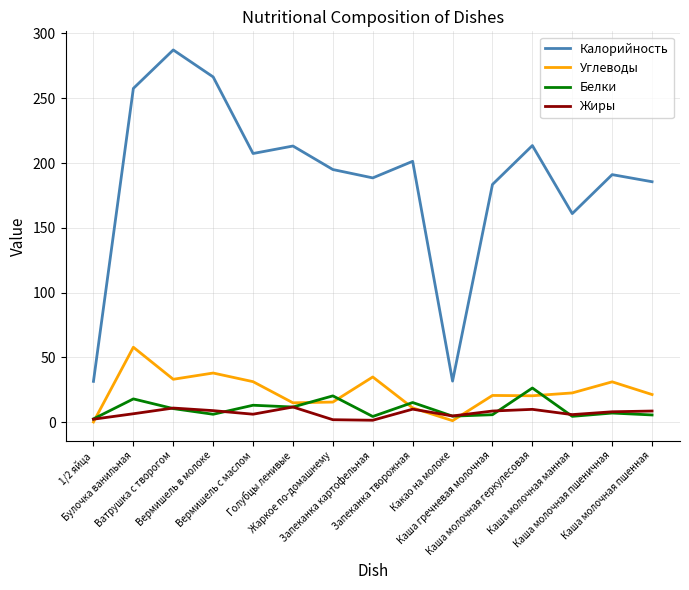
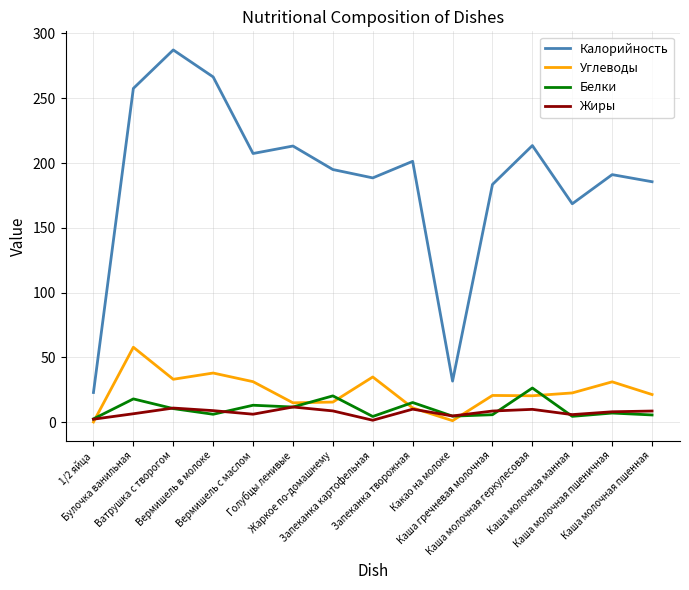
Калорийность, 1/2 яйца: 32 -> 23
Жиры, Жаркое по-домашнему: 2 -> 9
Калорийность, Каша молочная манная: 161 -> 169
